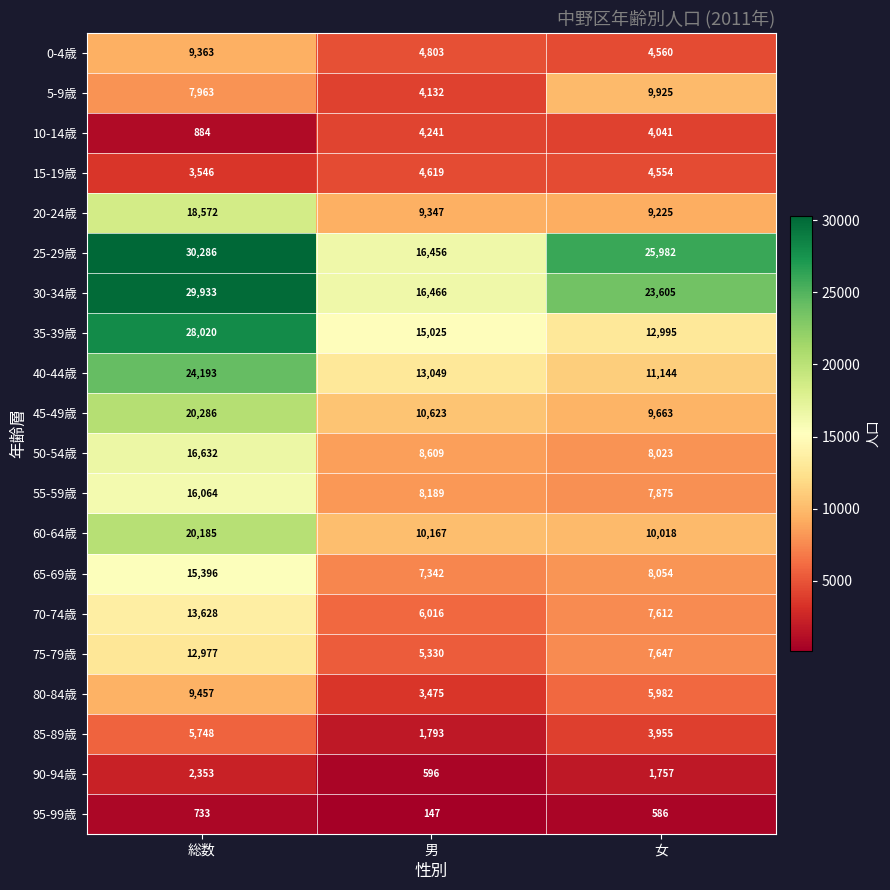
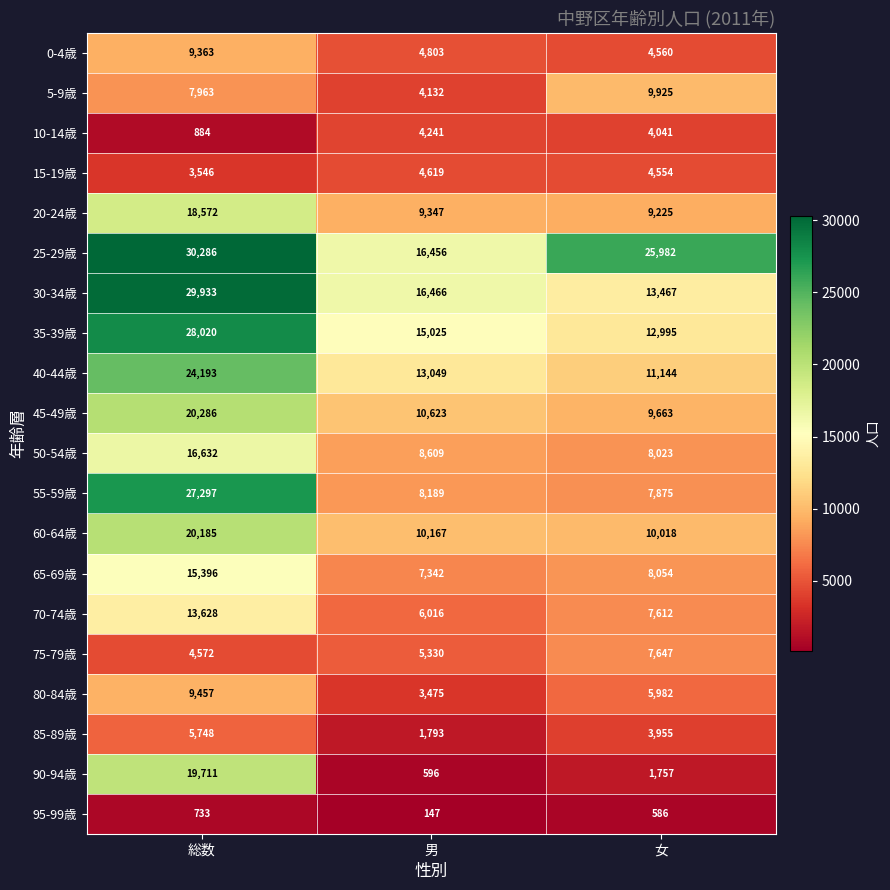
30-34歳, 女: 23,605 -> 13,467
55-59歳, 総数: 16,064 -> 27,297
75-79歳, 総数: 12,977 -> 4,572
90-94歳, 総数: 2,353 -> 19,711
